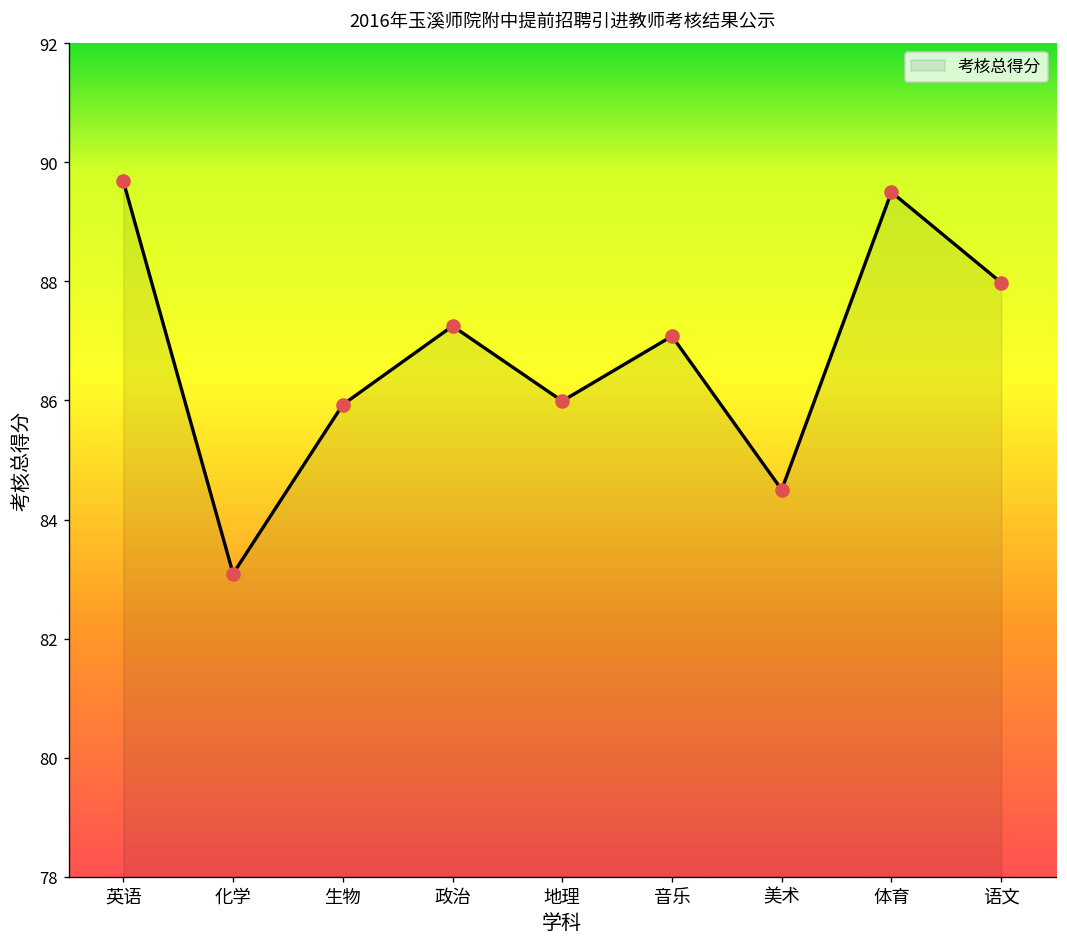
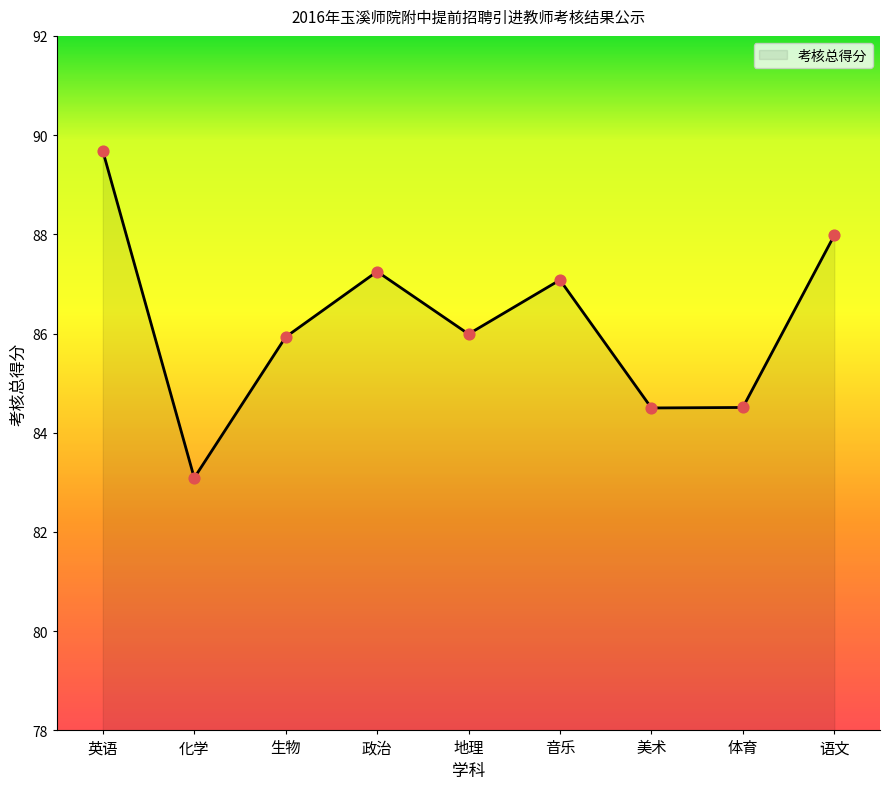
体育: 89.5 -> 84.5
